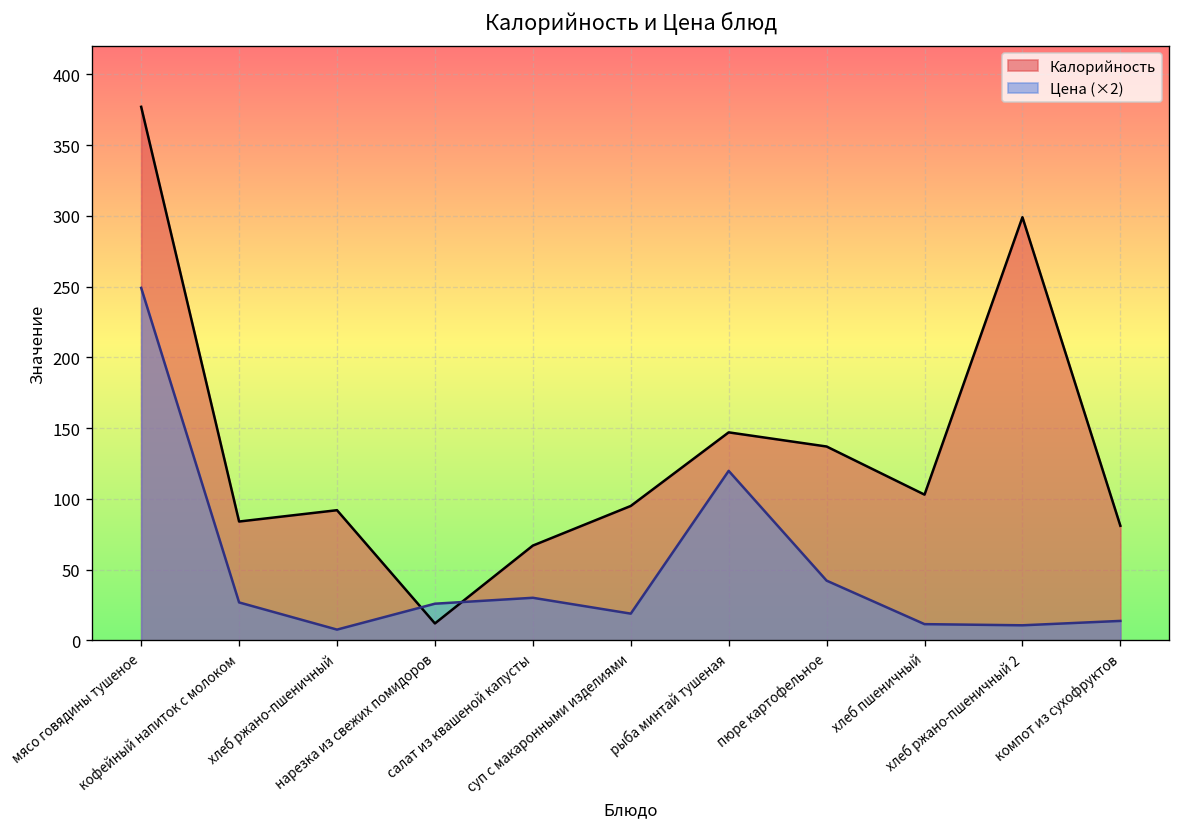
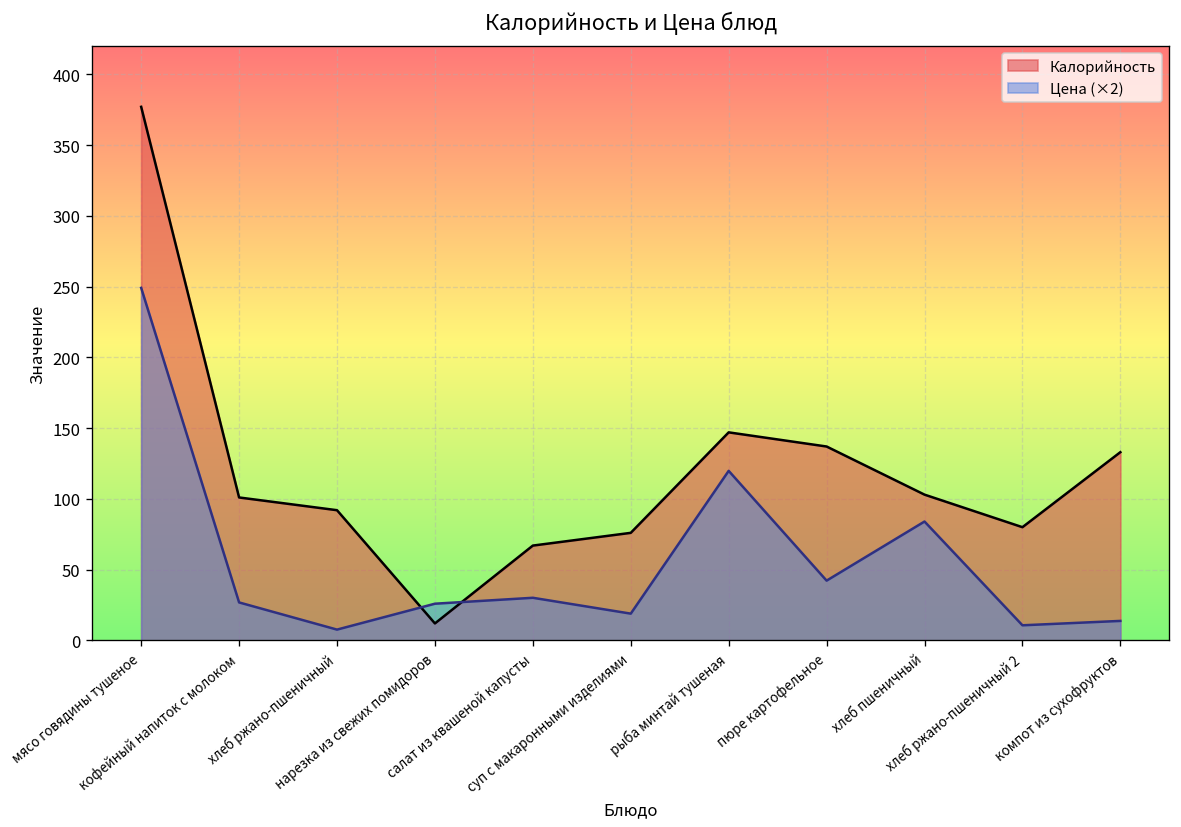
Калорийность, кофейный напиток с молоком: 84 -> 101
Калорийность, суп с макаронными изделиями: 95 -> 76
Цена (×2), хлеб пшеничный: 12 -> 84
Калорийность, хлеб ржано-пшеничный 2: 299 -> 80
Калорийность, компот из сухофруктов: 81 -> 133
